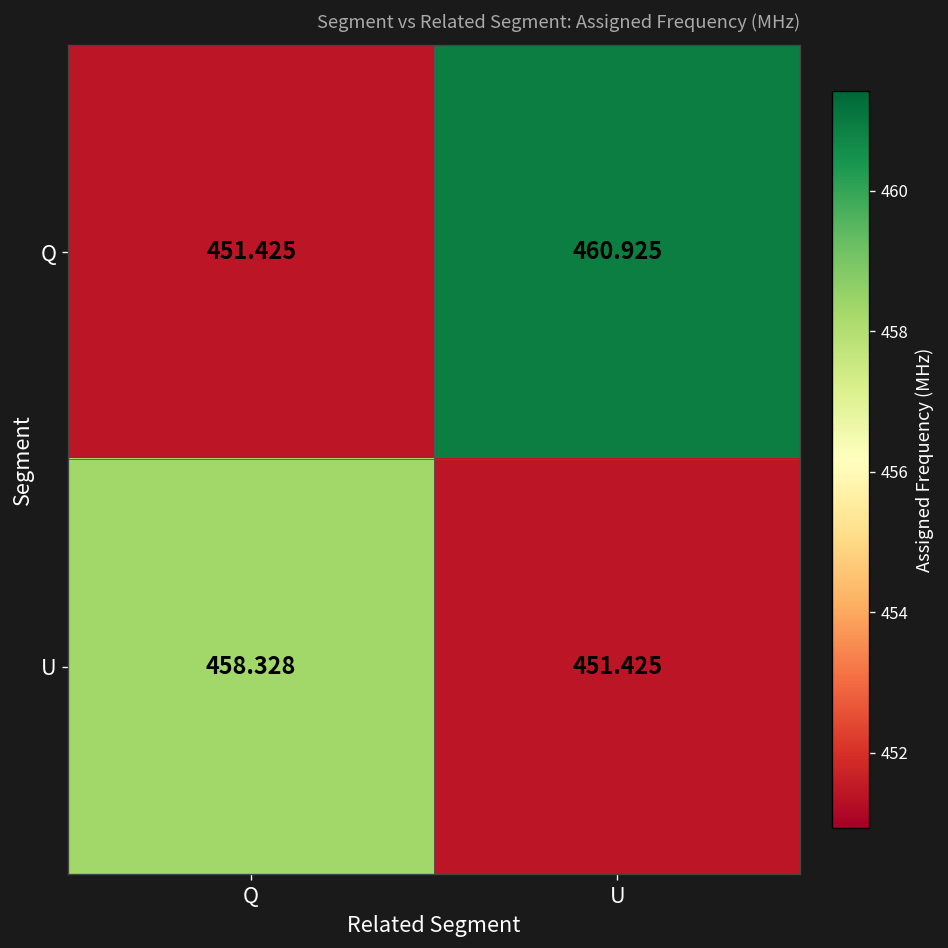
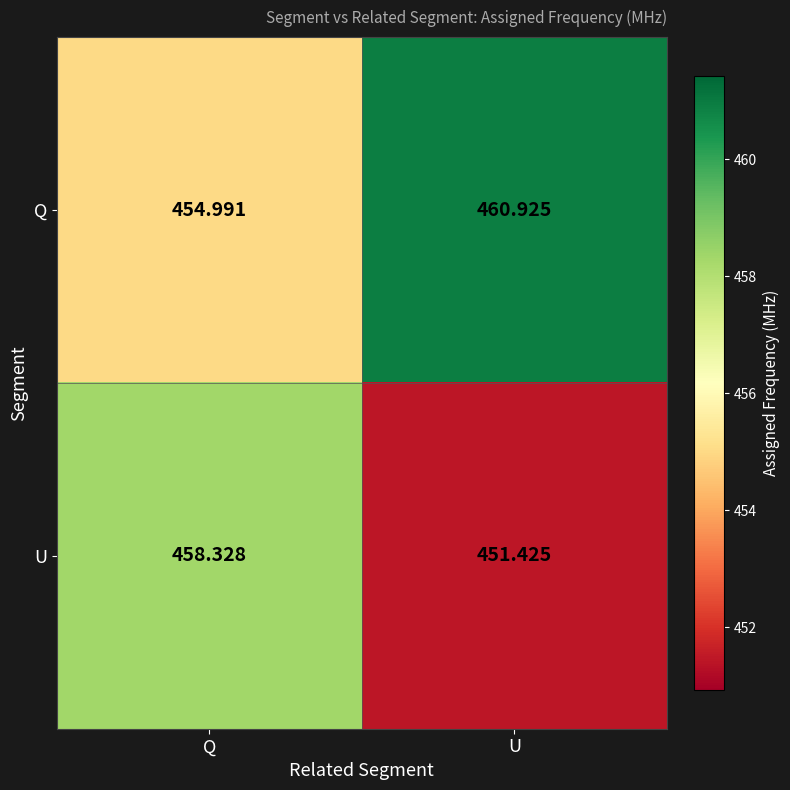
Q, Q: 451.425 -> 454.991
